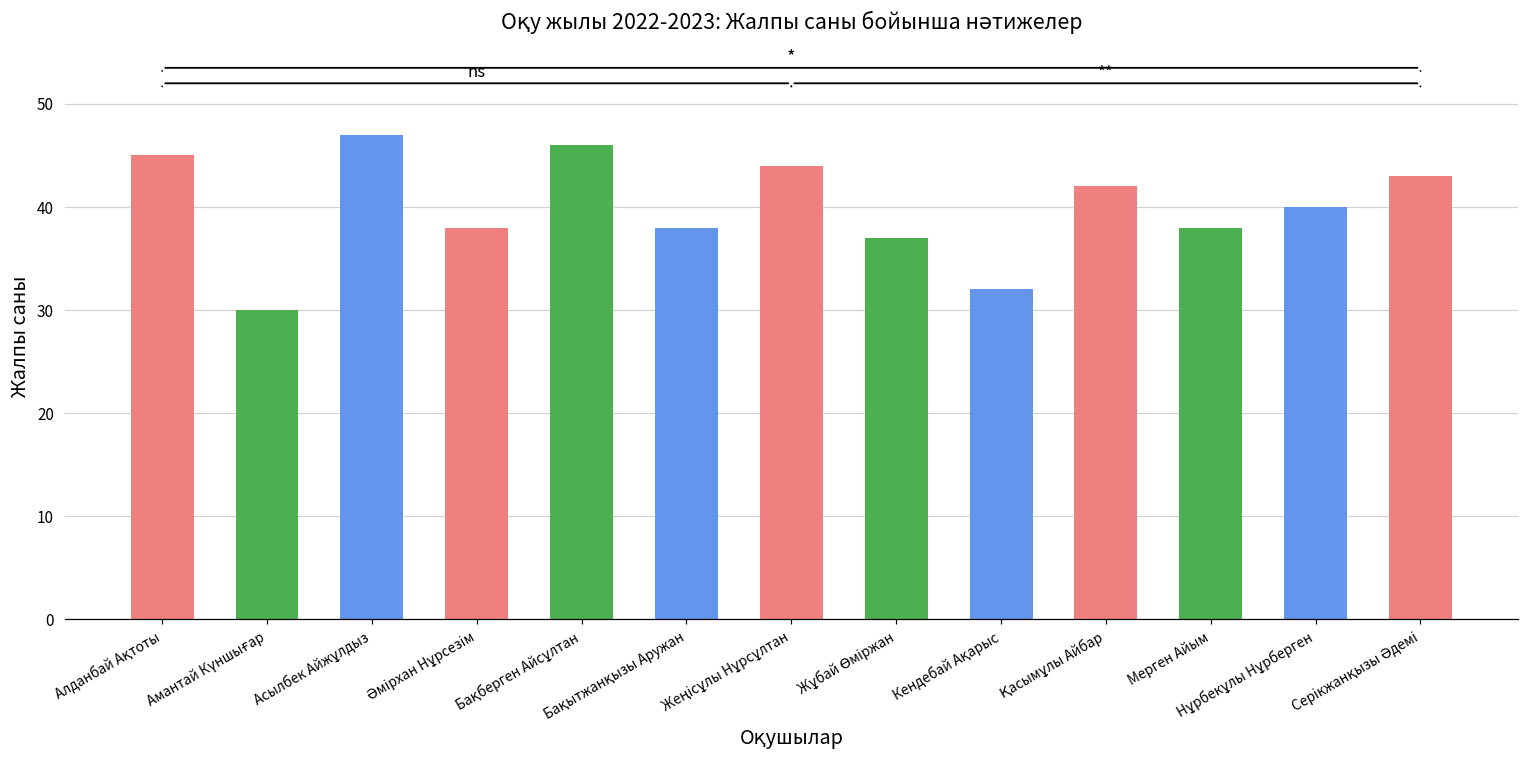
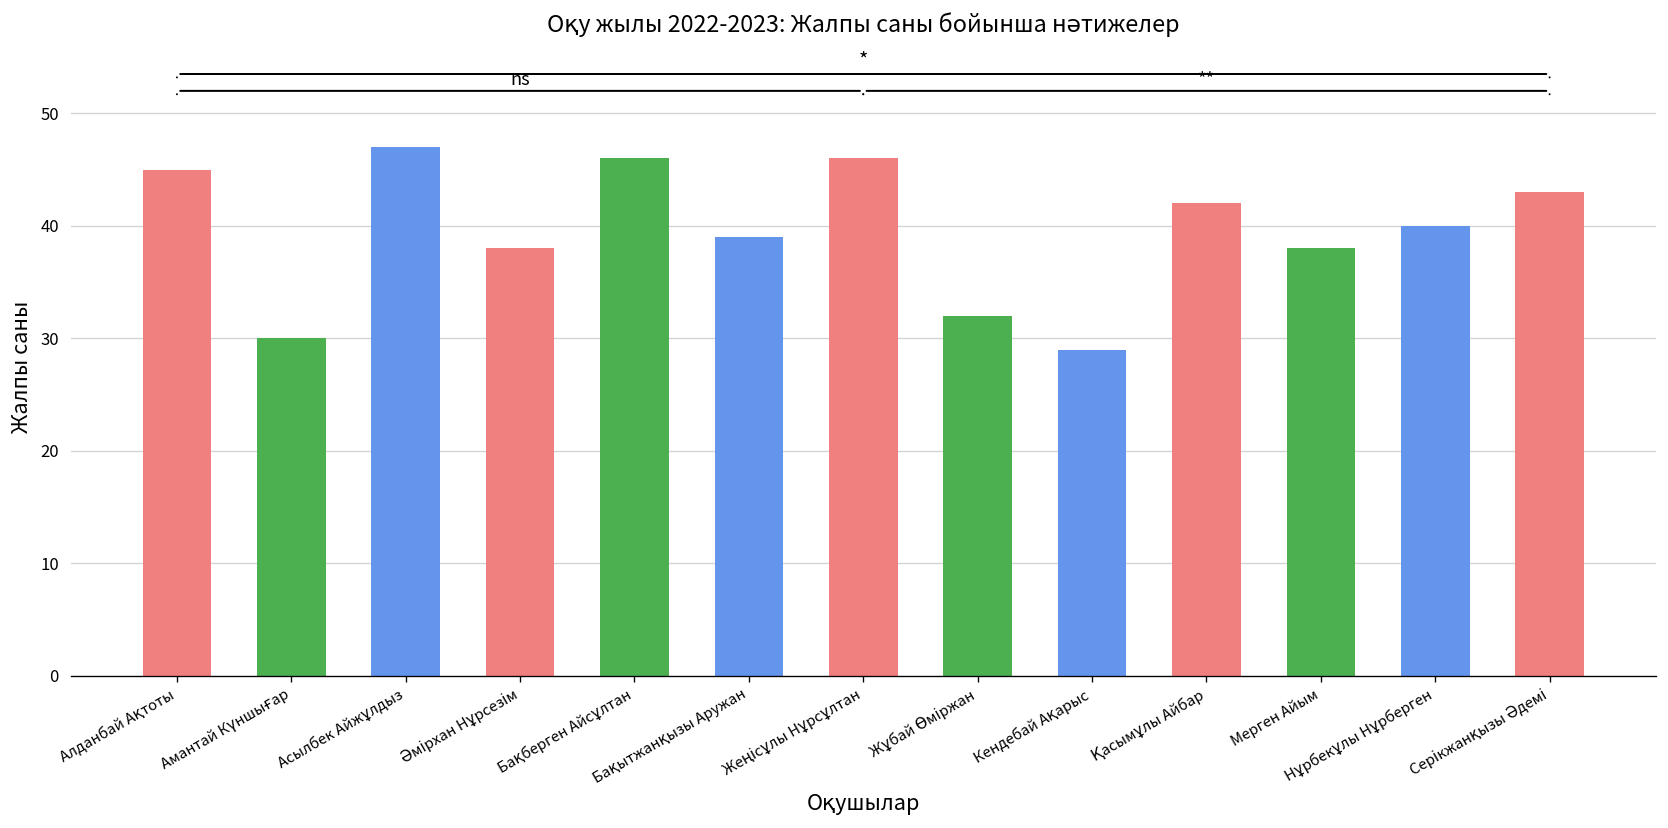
Бақытжанқызы Аружан: 38 -> 39
Жеңісұлы Нұрсұлтан: 44 -> 46
Жұбай Өміржан: 37 -> 32
Кендебай Ақарыс: 32 -> 29
